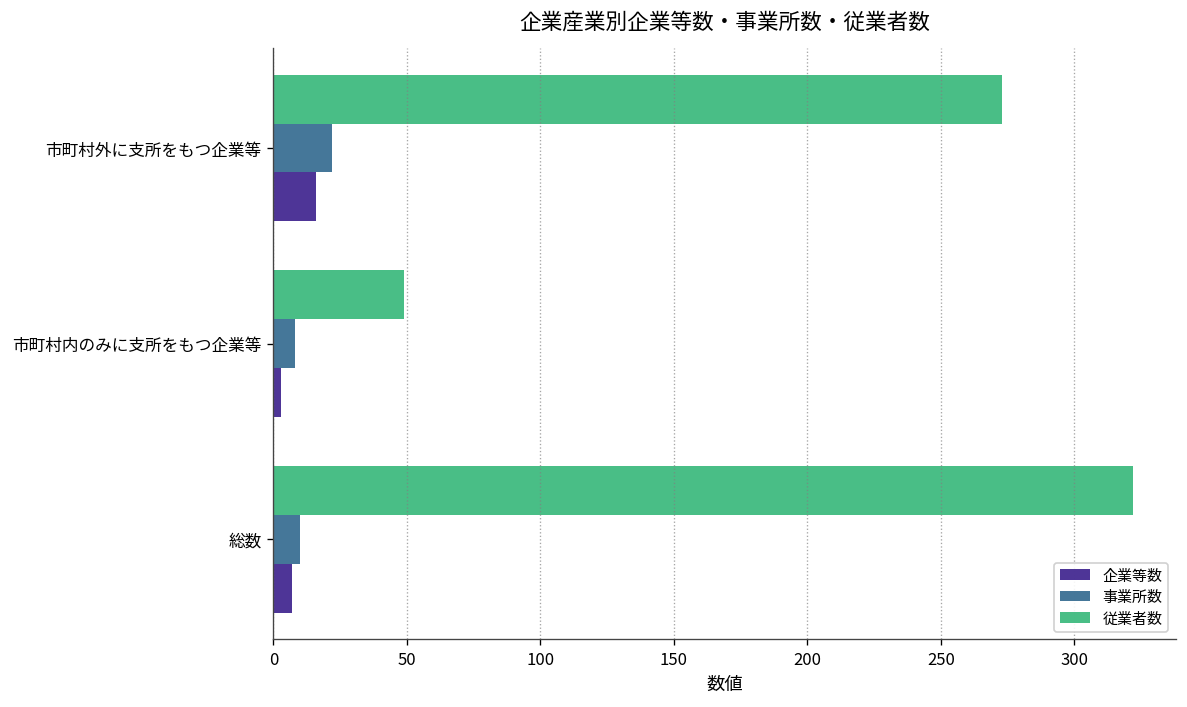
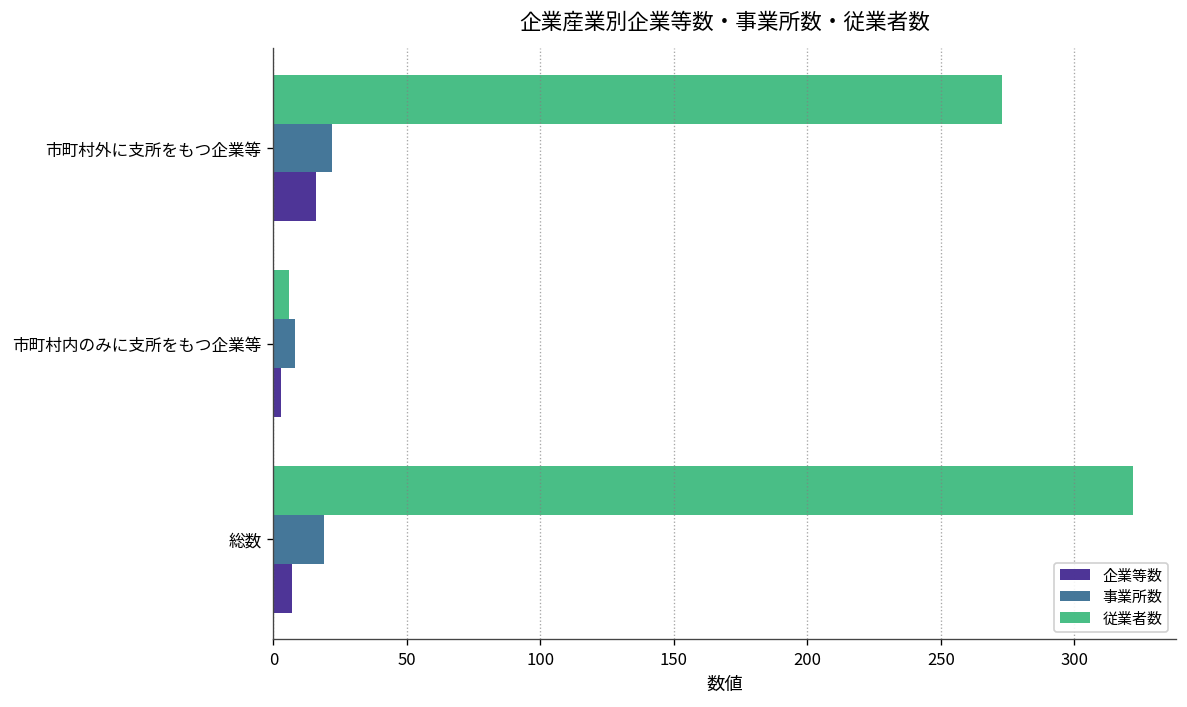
従業者数, 市町村内のみに支所をもつ企業等: 49 -> 6
事業所数, 総数: 10 -> 19
